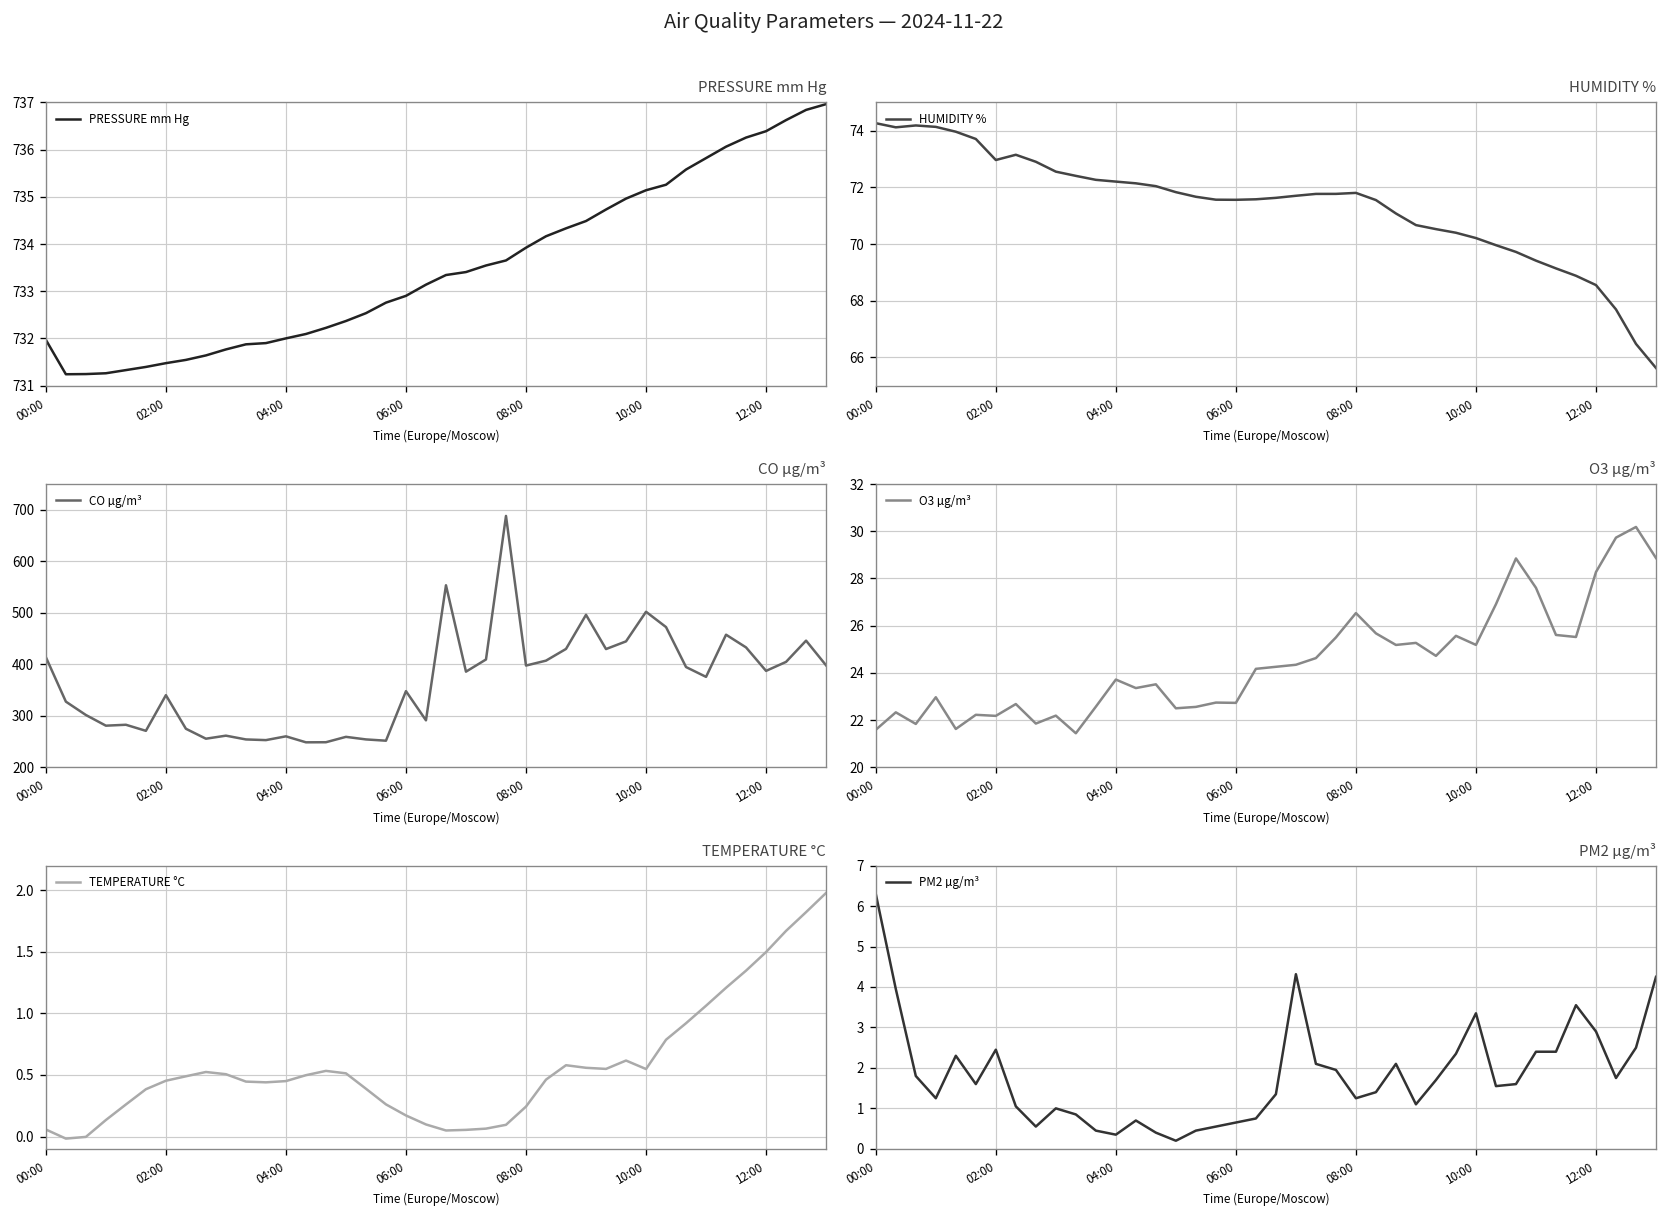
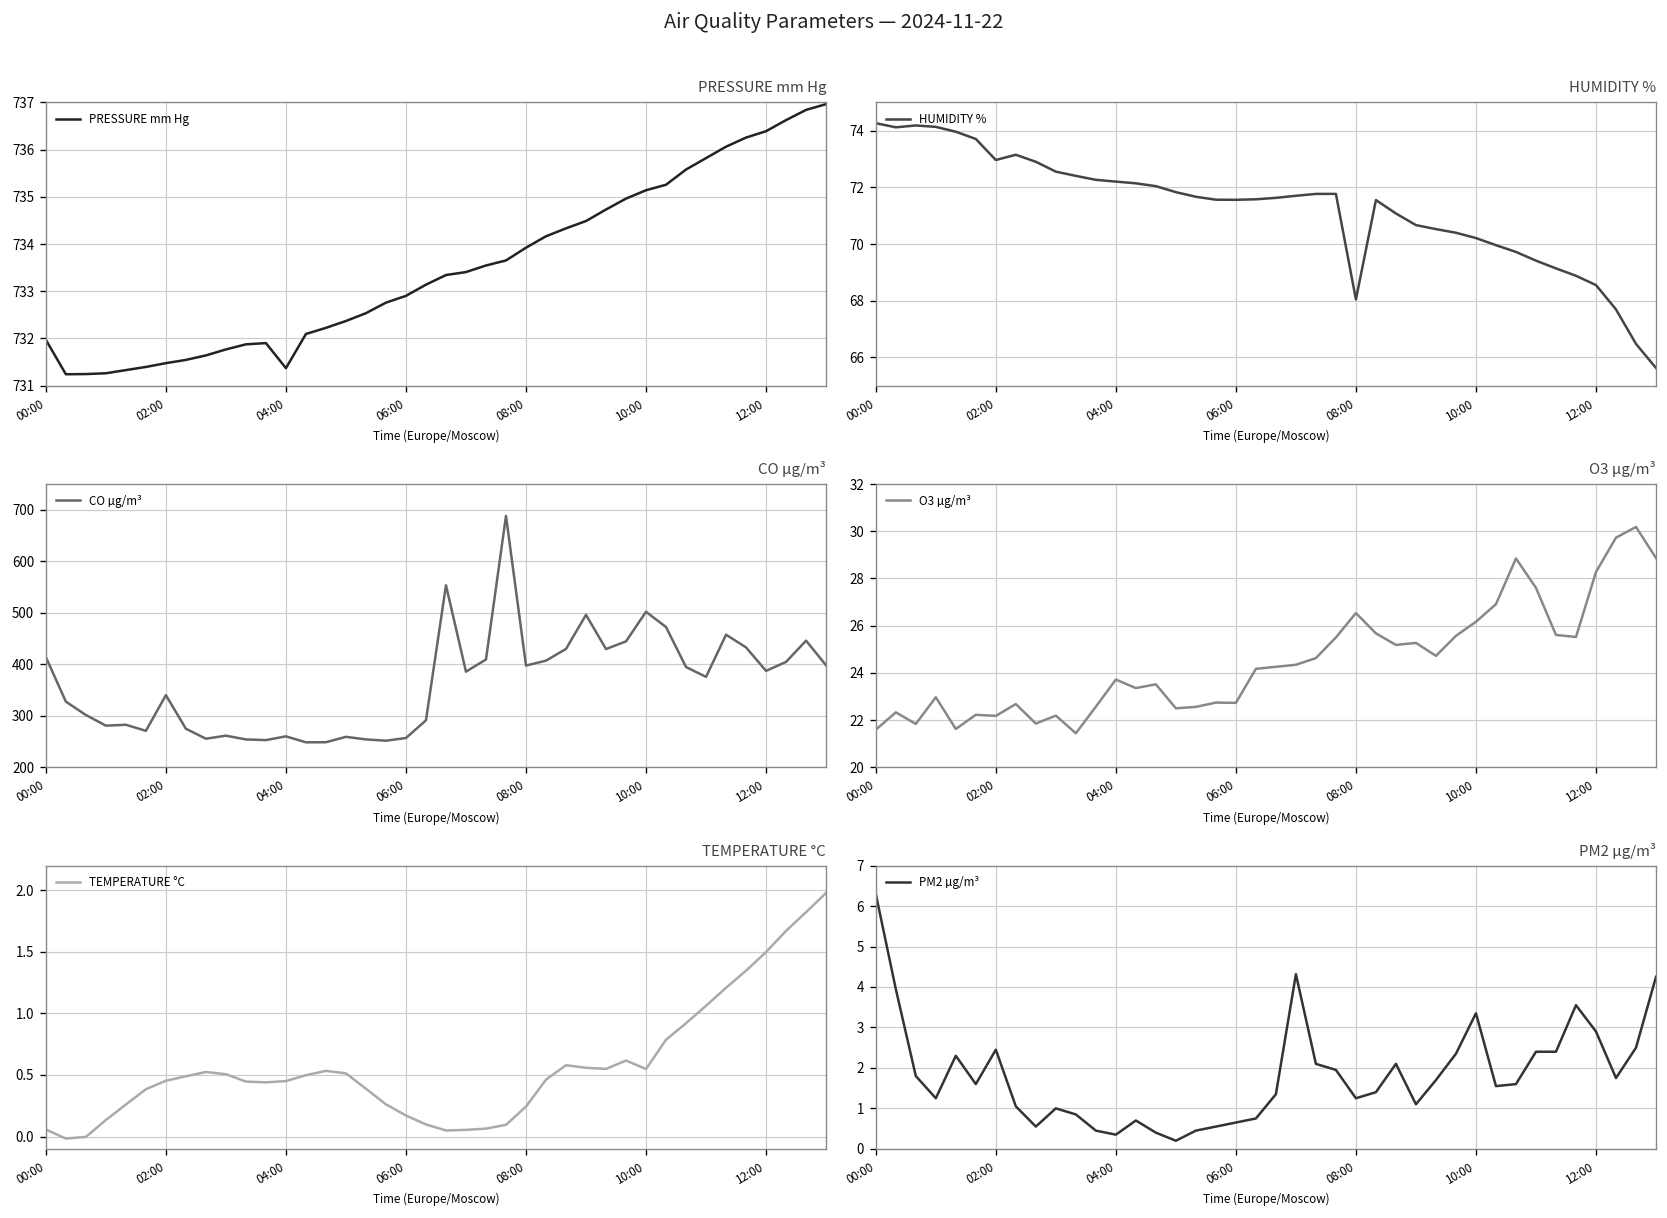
PRESSURE mm Hg, 04:00: 732.0 -> 731.4
HUMIDITY %, 08:00: 71.8 -> 68.0
CO µg/m³, 06:00: 350 -> 260
O3 µg/m³, 10:00: 25.2 -> 26.2
